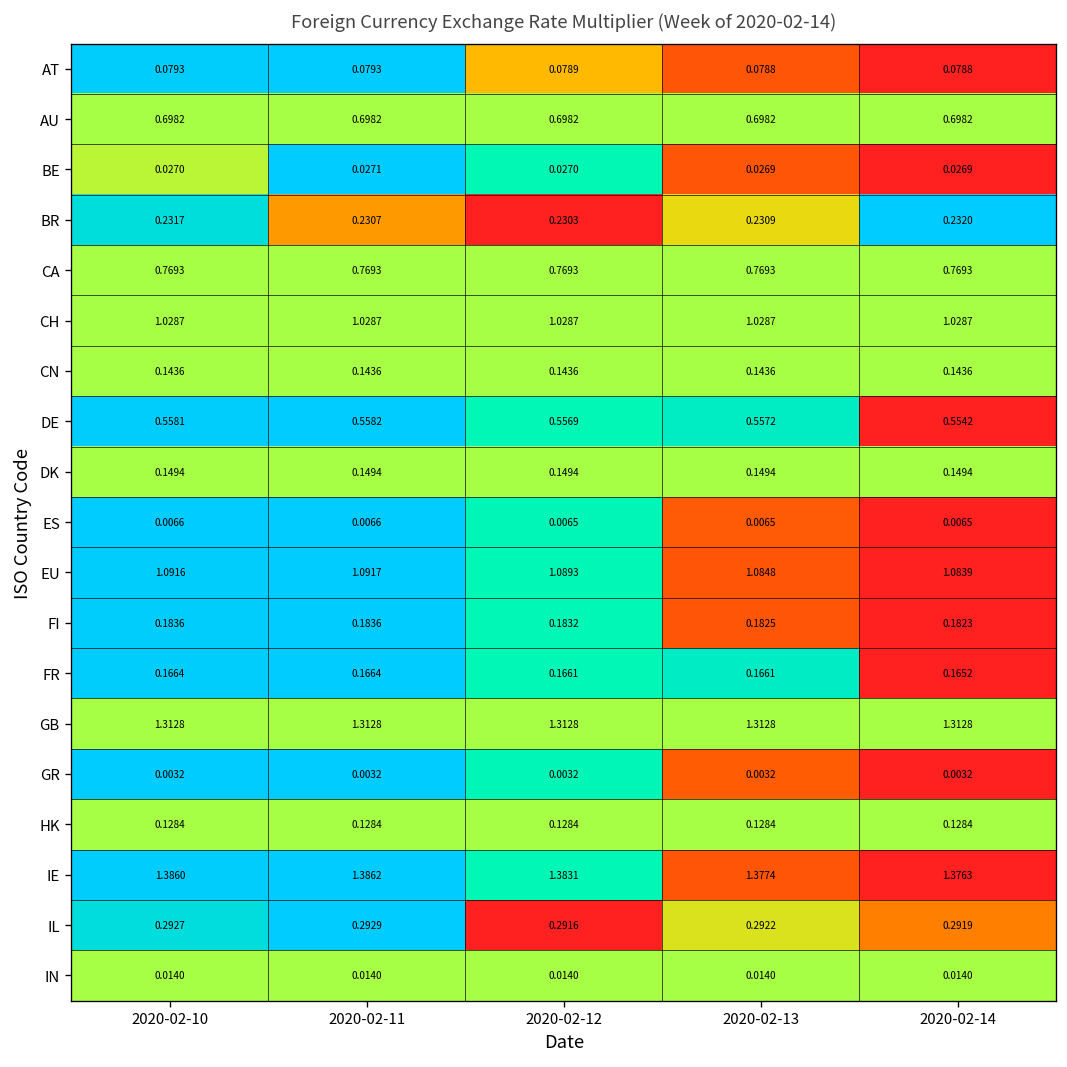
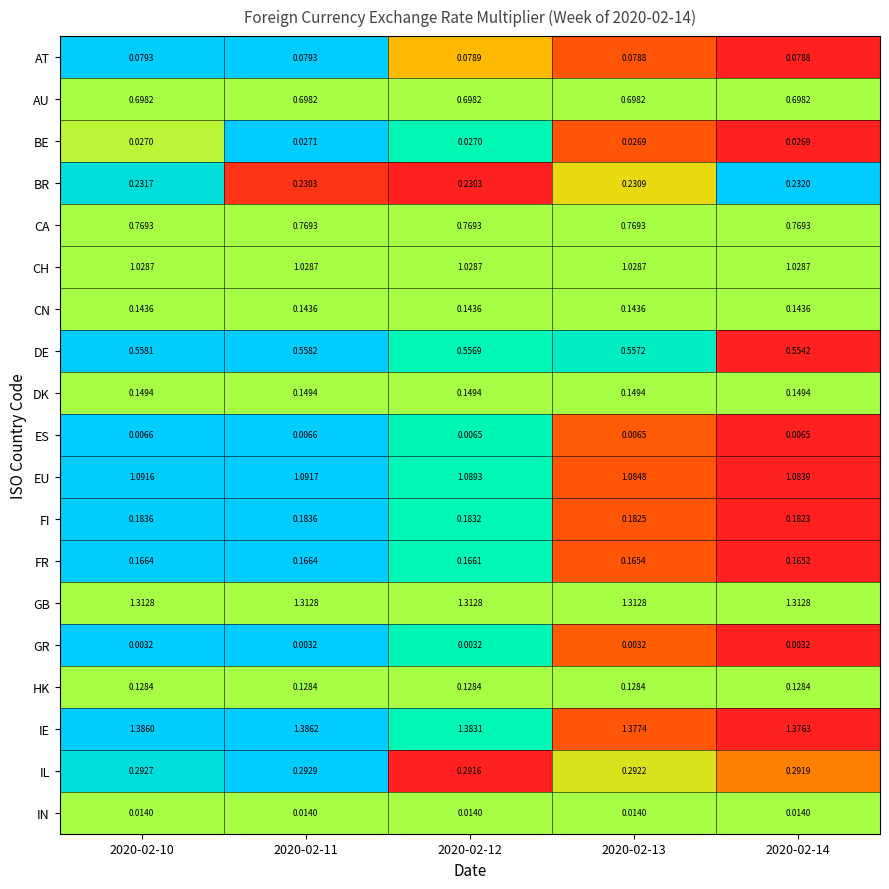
BR, 2020-02-11: 0.2307 -> 0.2303
FR, 2020-02-13: 0.1661 -> 0.1654
